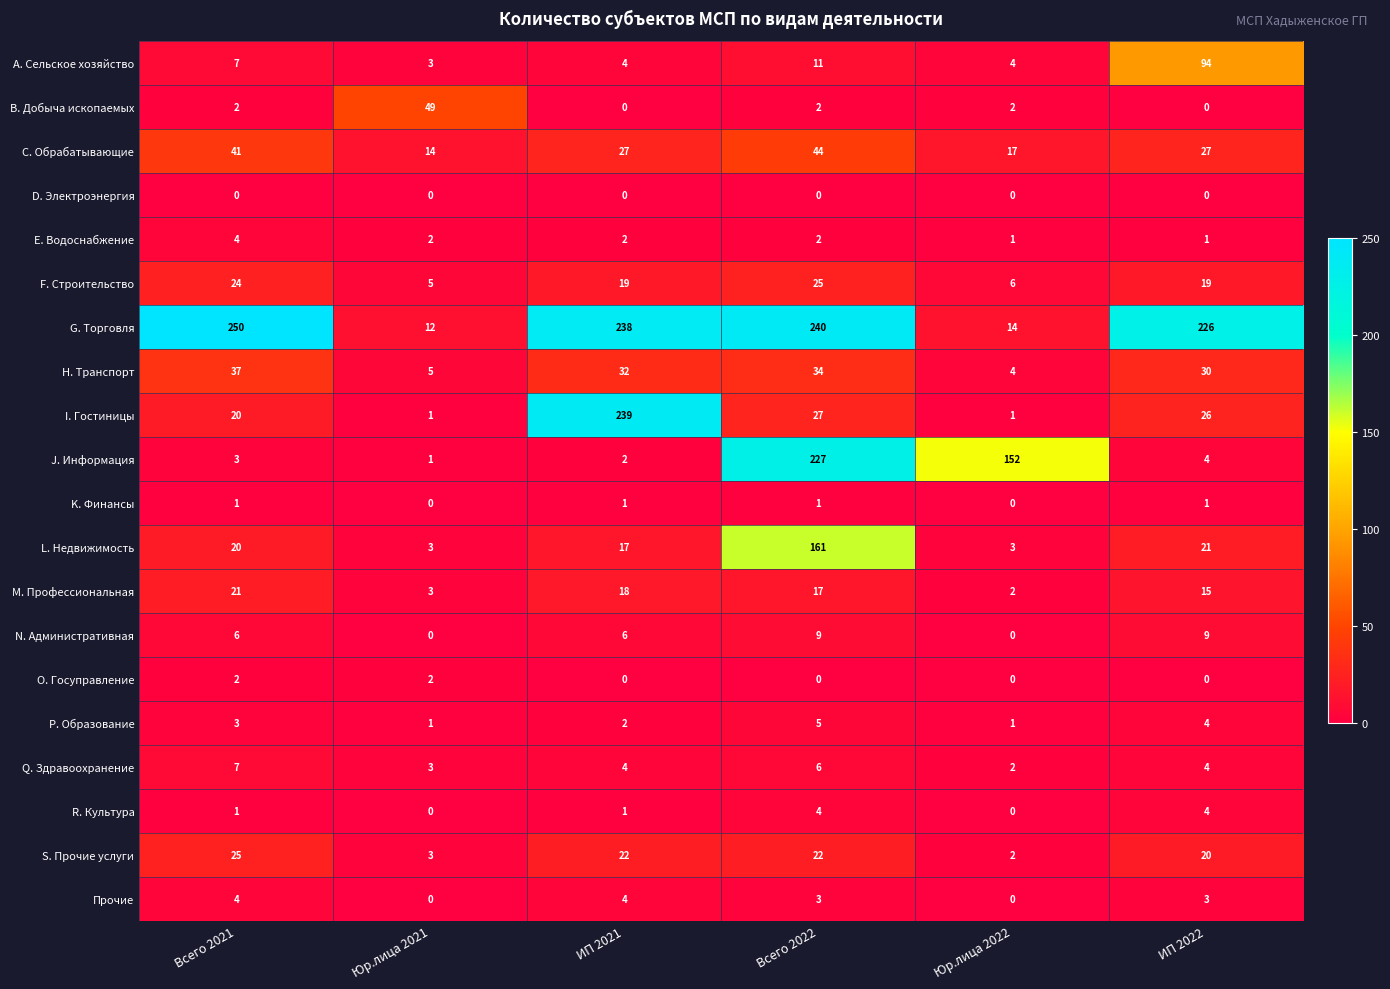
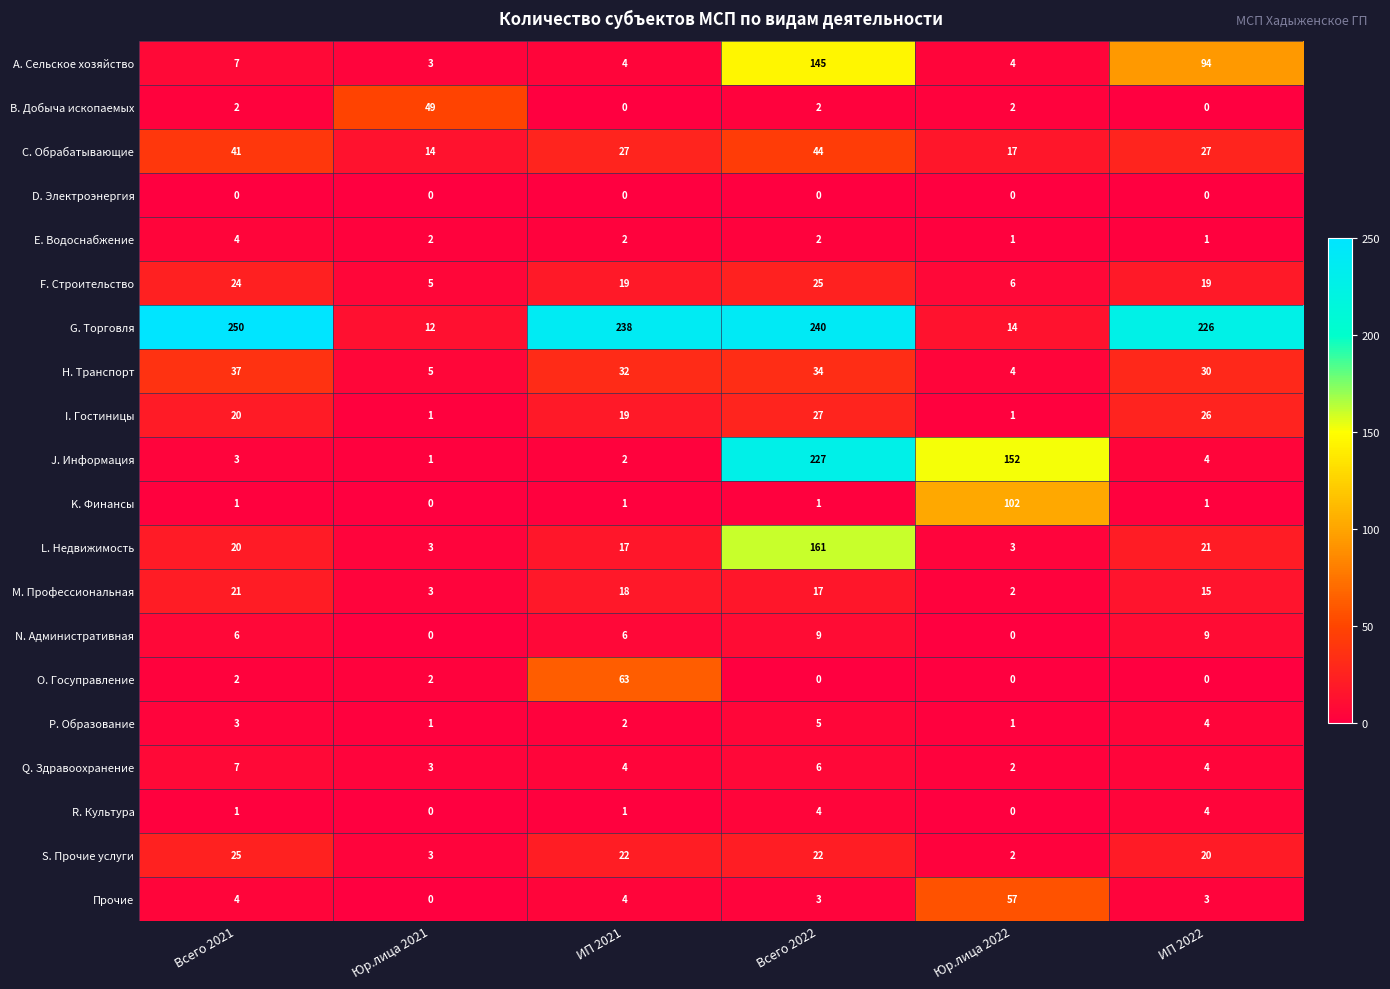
A. Сельское хозяйство, Всего 2022: 11 -> 145
I. Гостиницы, ИП 2021: 239 -> 19
K. Финансы, Юр.лица 2022: 0 -> 102
O. Госуправление, ИП 2021: 0 -> 63
Прочие, Юр.лица 2022: 0 -> 57
